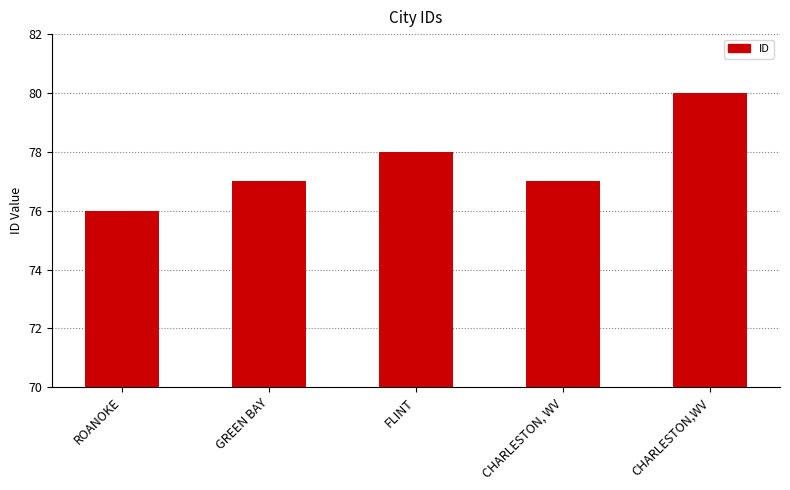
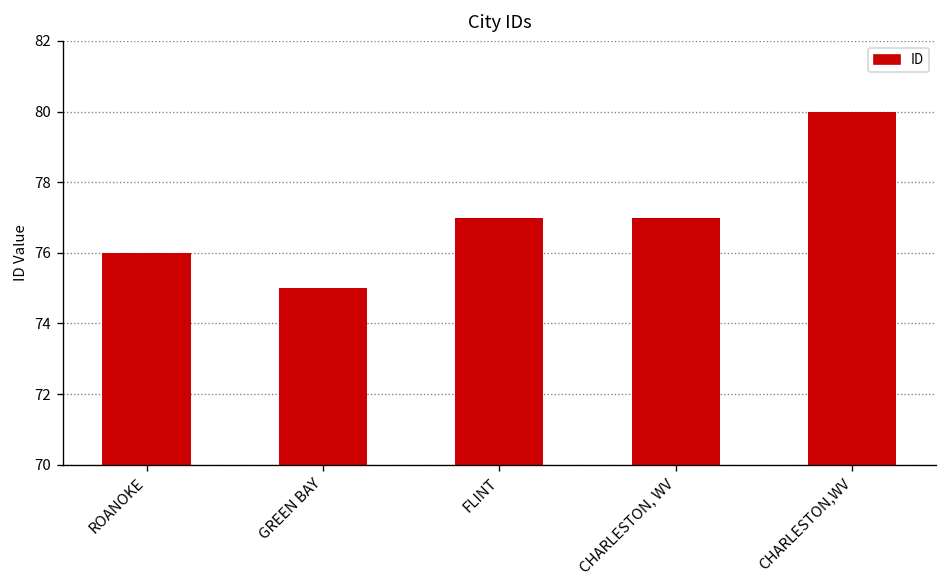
GREEN BAY: 77 -> 75
FLINT: 78 -> 77
